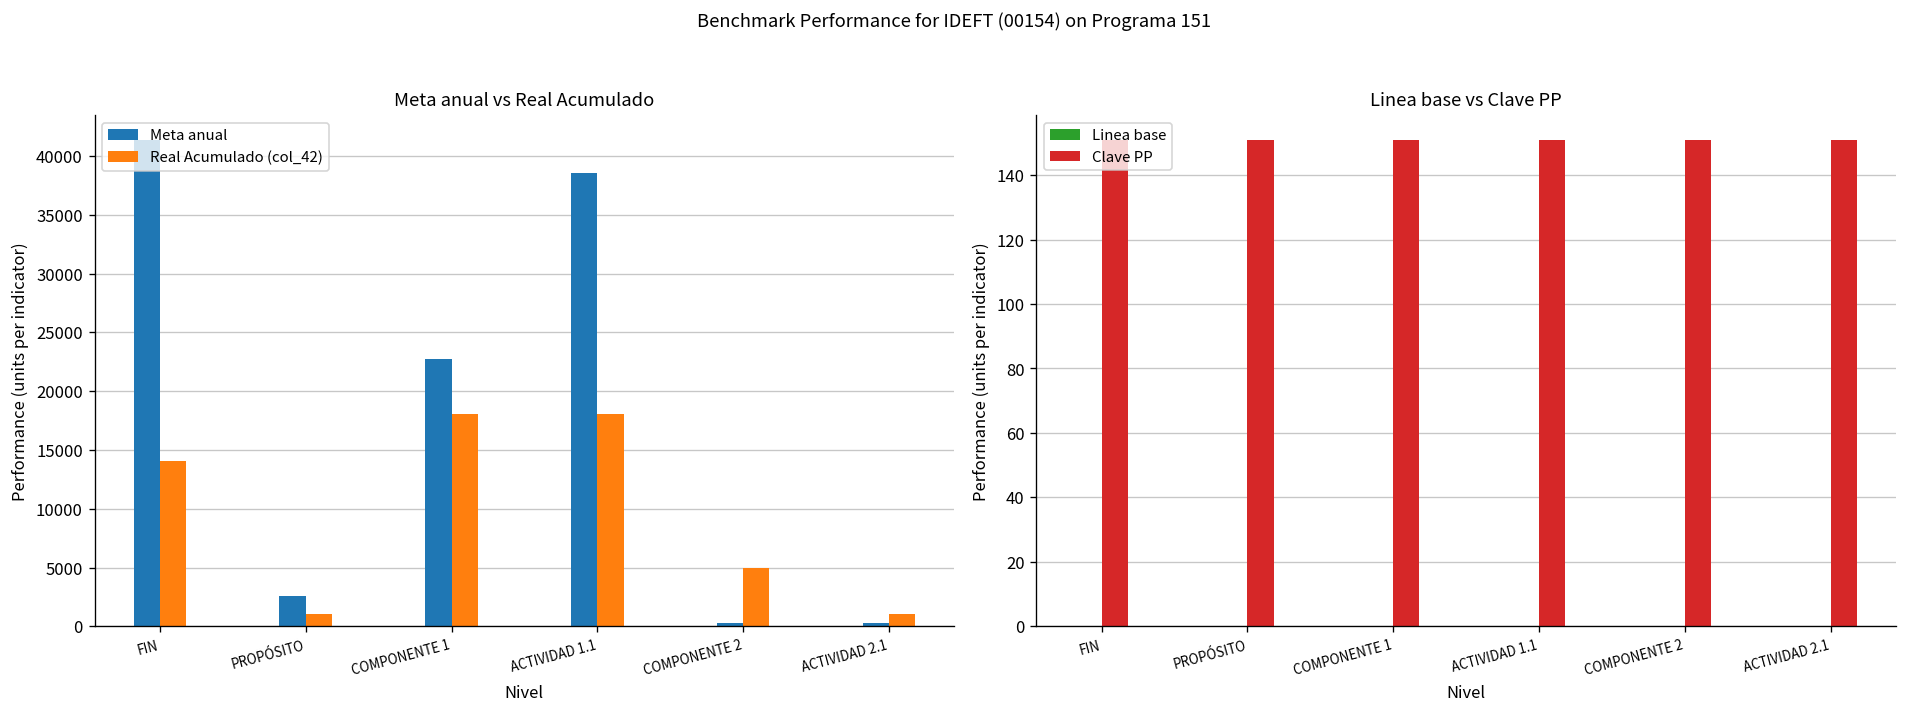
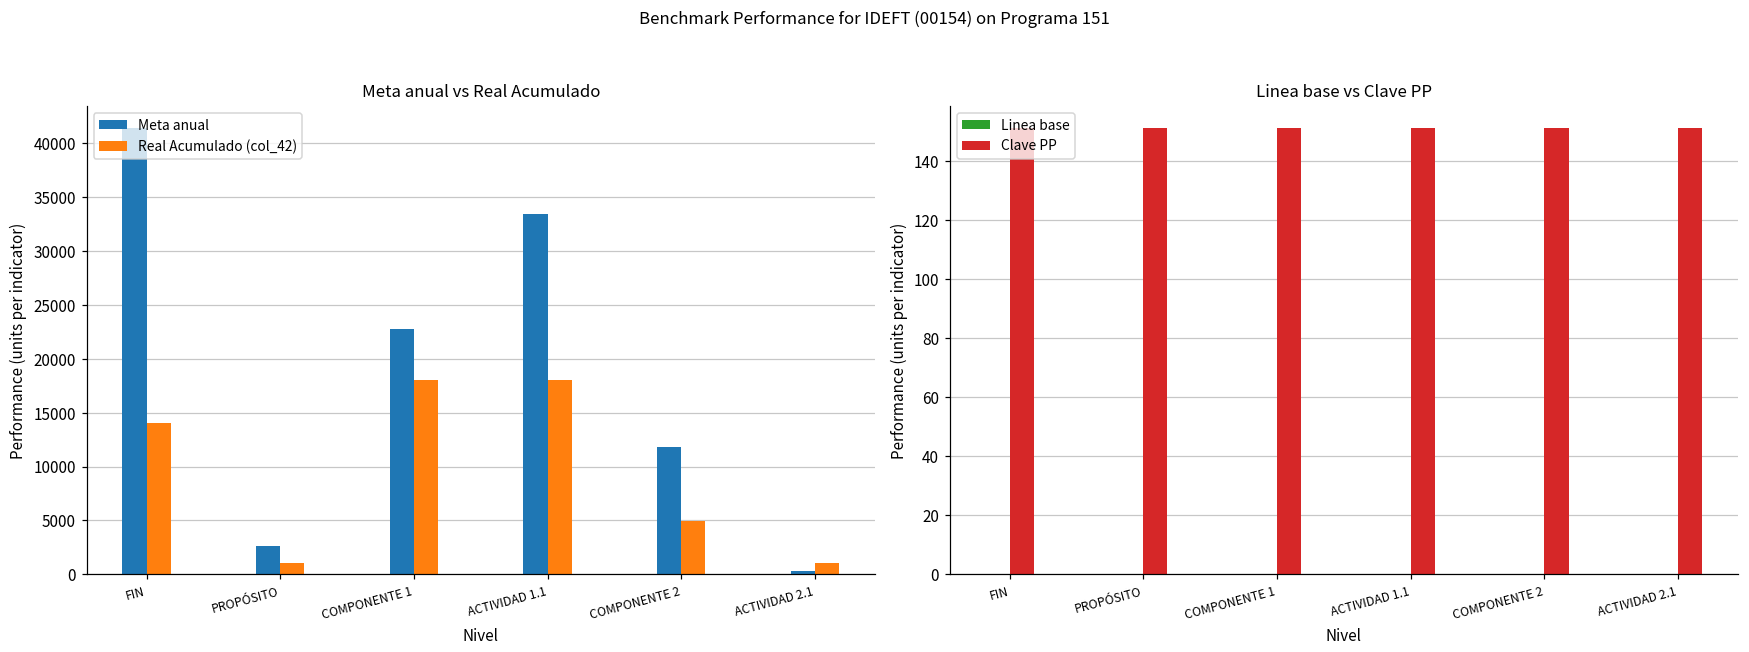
Meta anual vs Real Acumulado, Meta anual, ACTIVIDAD 1.1: 39000 -> 33000
Meta anual vs Real Acumulado, Meta anual, COMPONENTE 2: 0 -> 12000
